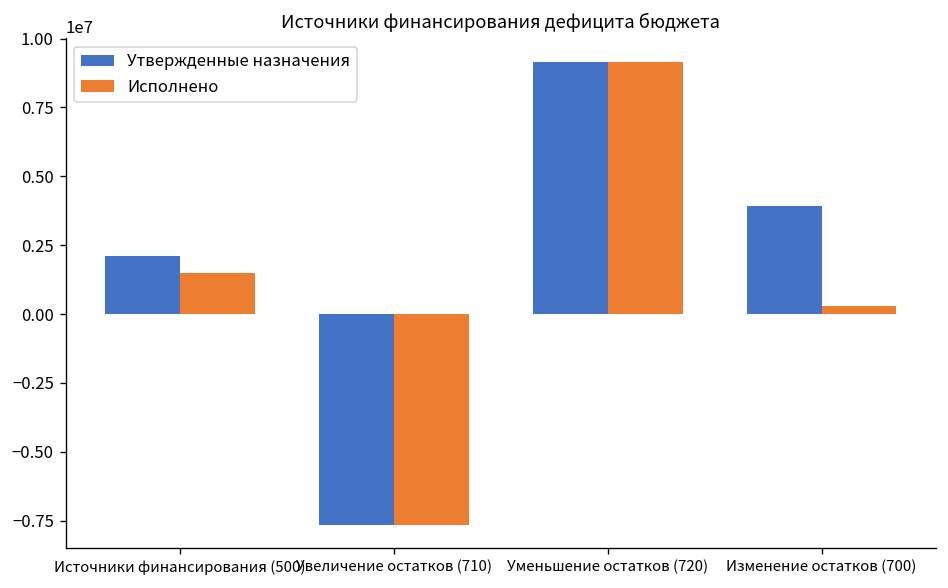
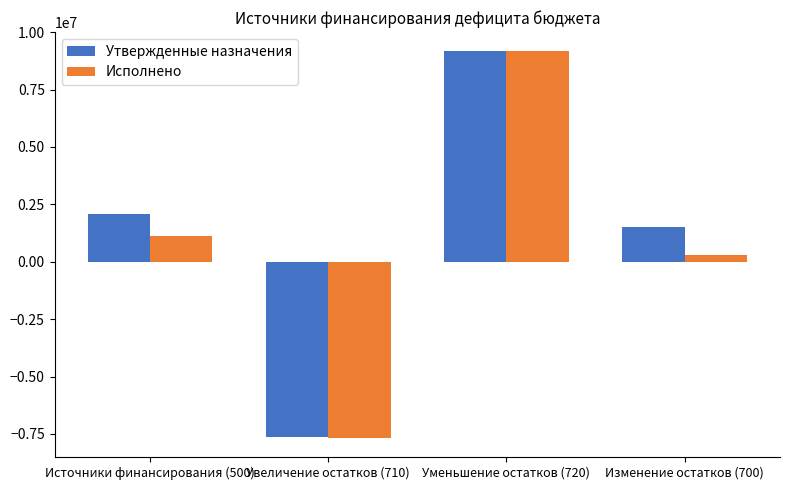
Исполнено, Источники финансирования (500): 1500000 -> 1100000
Утвержденные назначения, Изменение остатков (700): 3900000 -> 1500000
